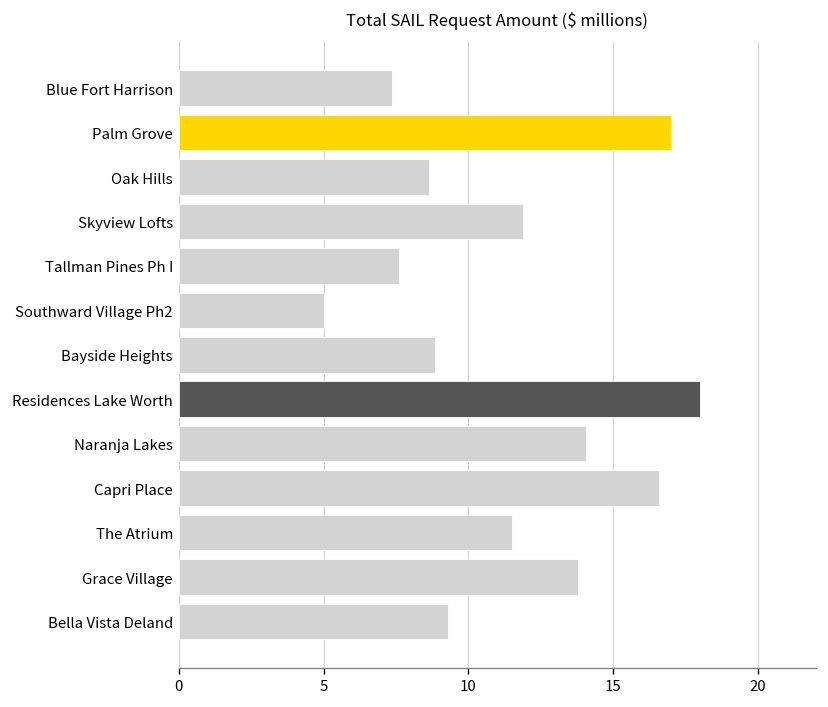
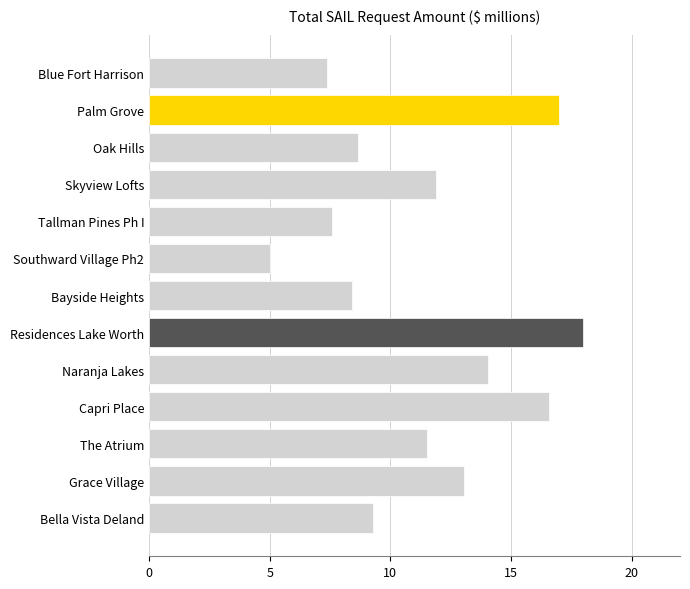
Bayside Heights: 8.8 -> 8.4
Grace Village: 13.8 -> 13.1
